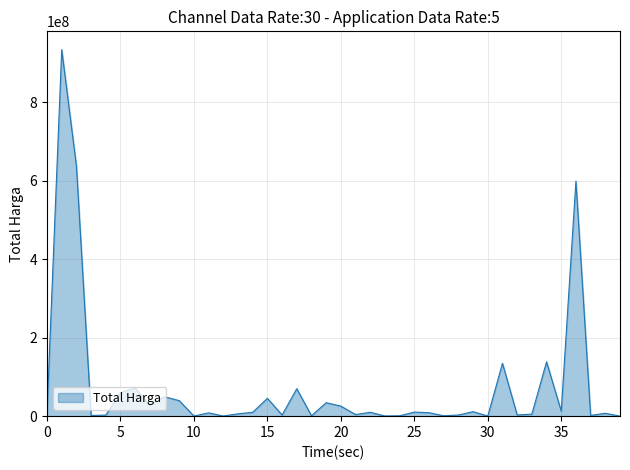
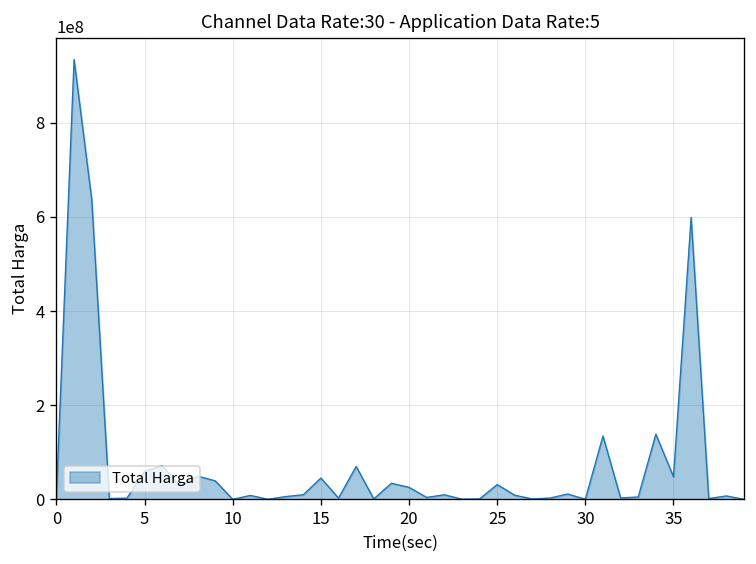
25: 10000000 -> 30000000
35: 10000000 -> 50000000
